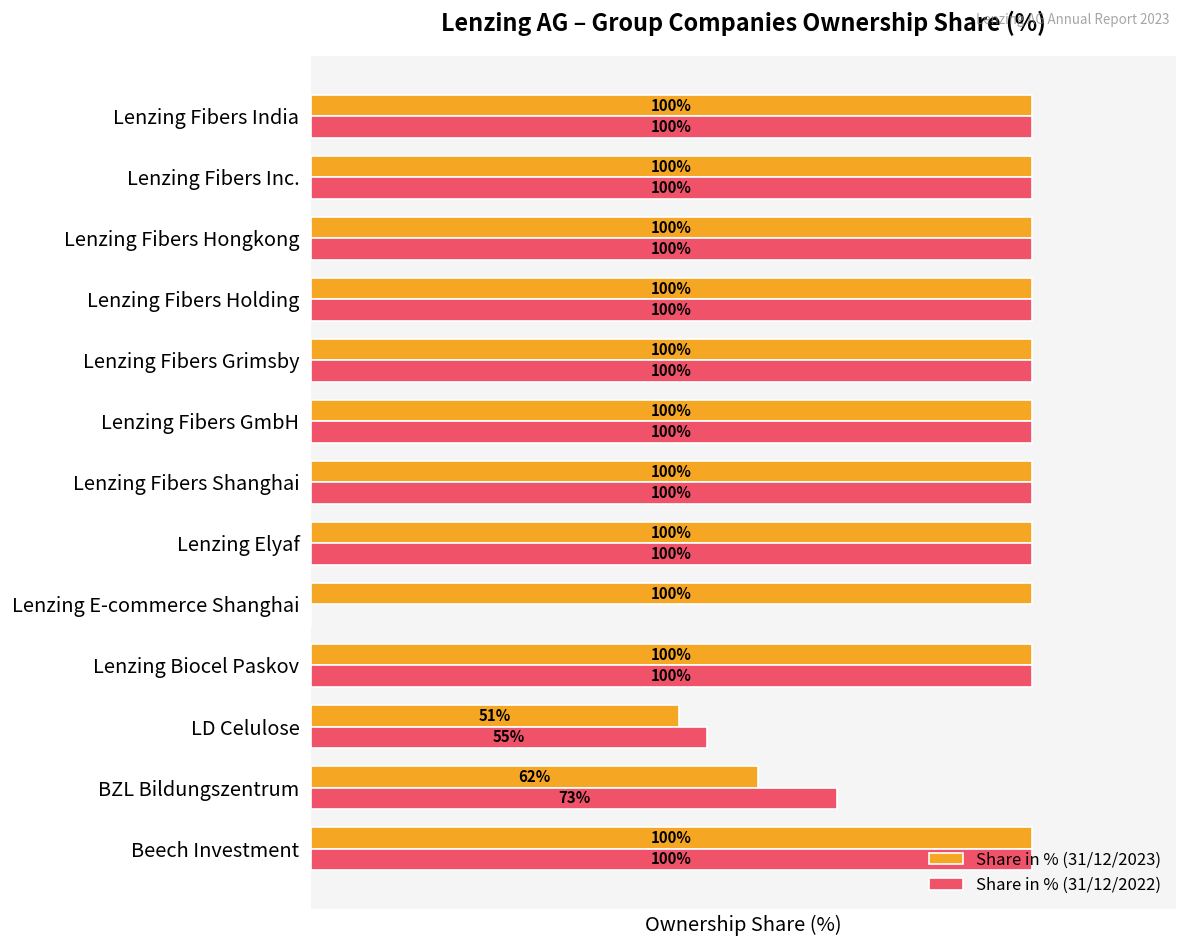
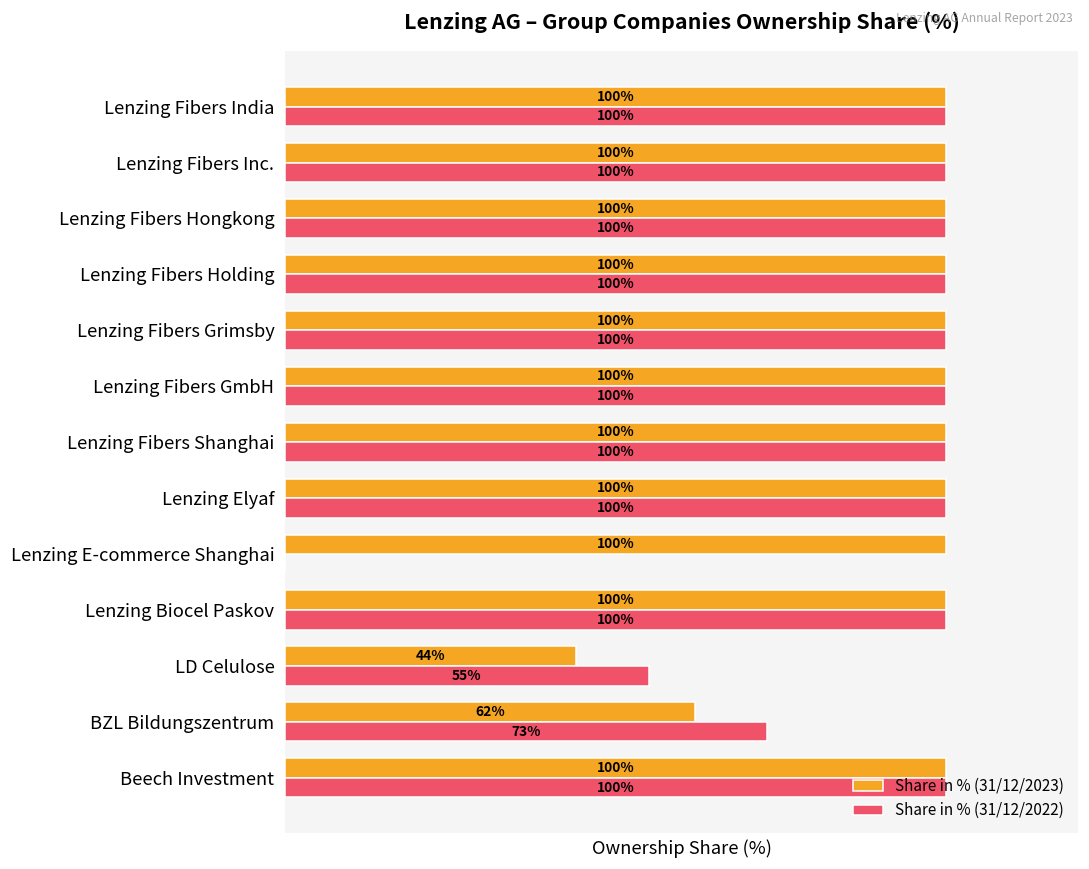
Share in % (31/12/2023), LD Celulose: 51% -> 44%
